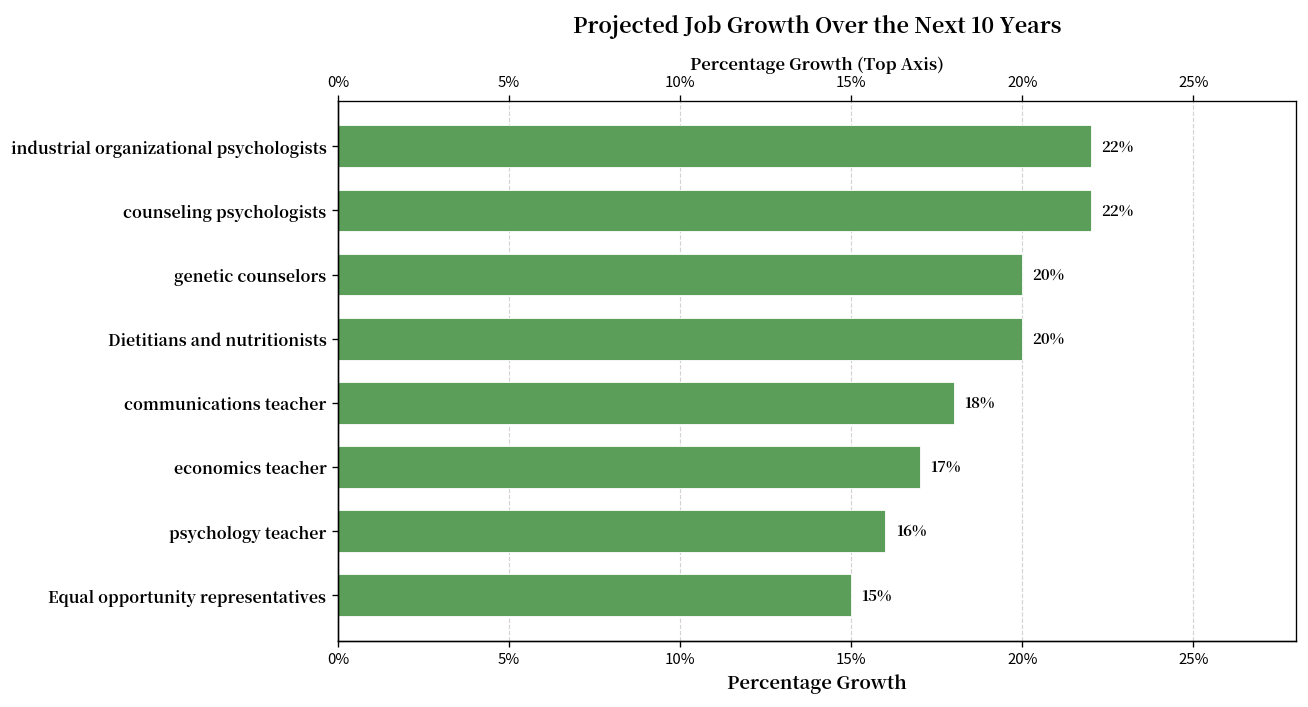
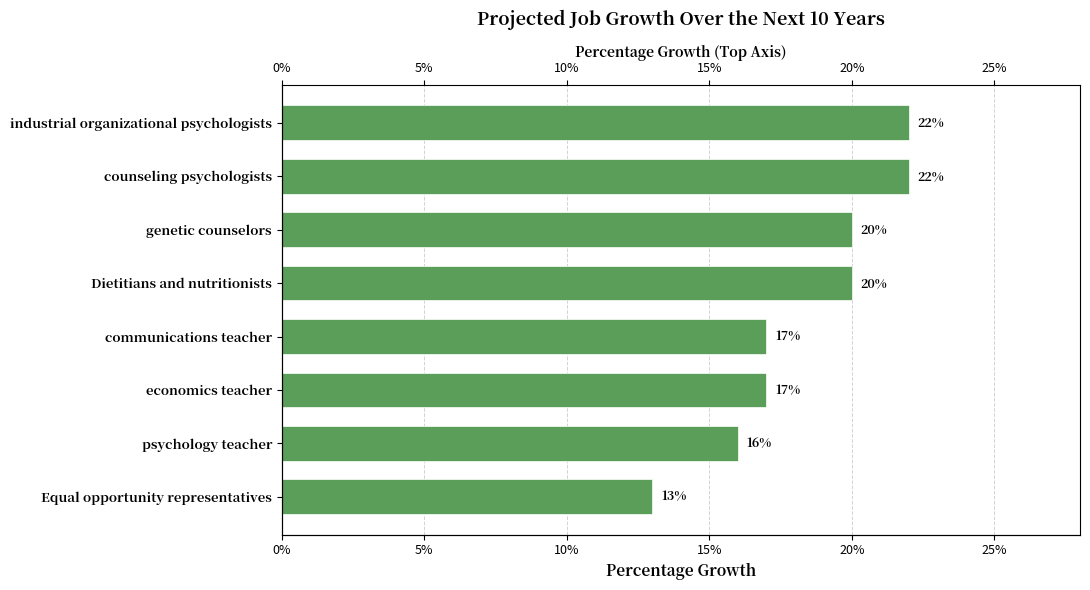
communications teacher: 18% -> 17%
Equal opportunity representatives: 15% -> 13%
